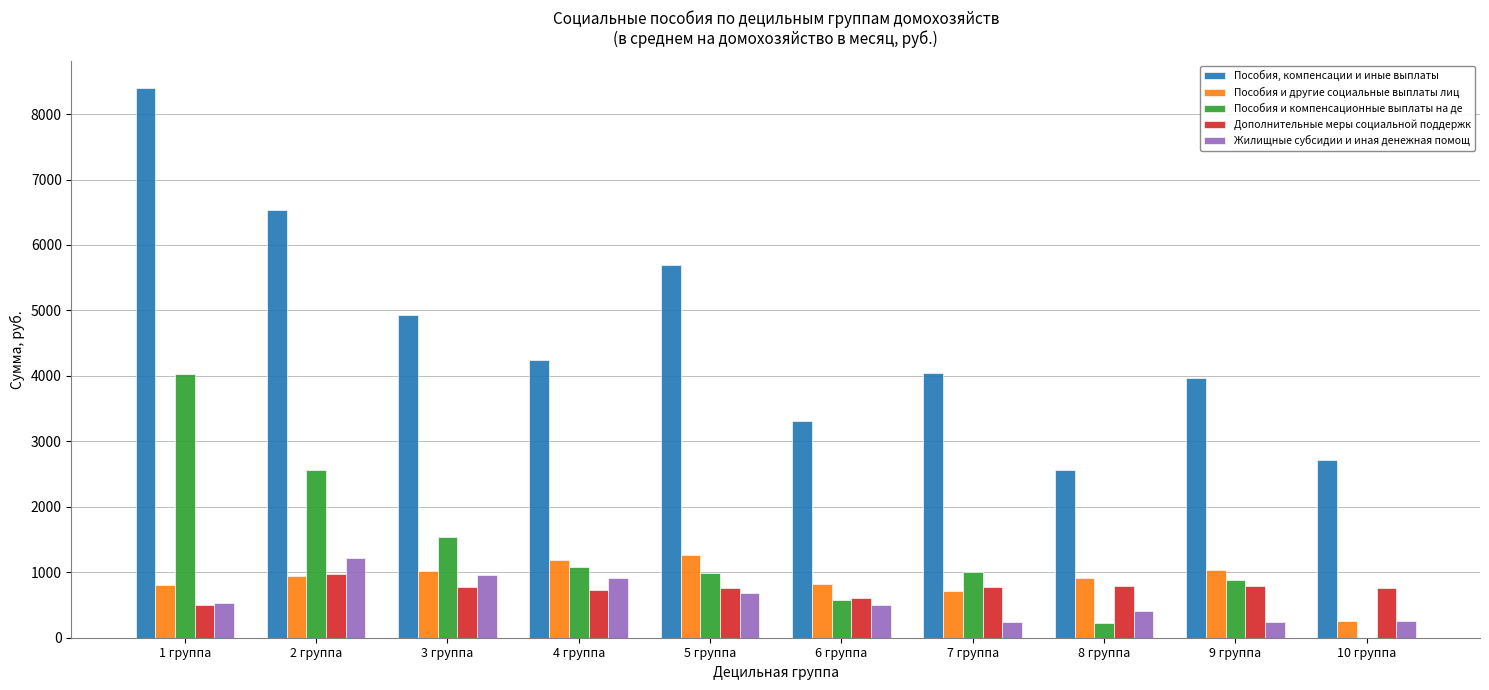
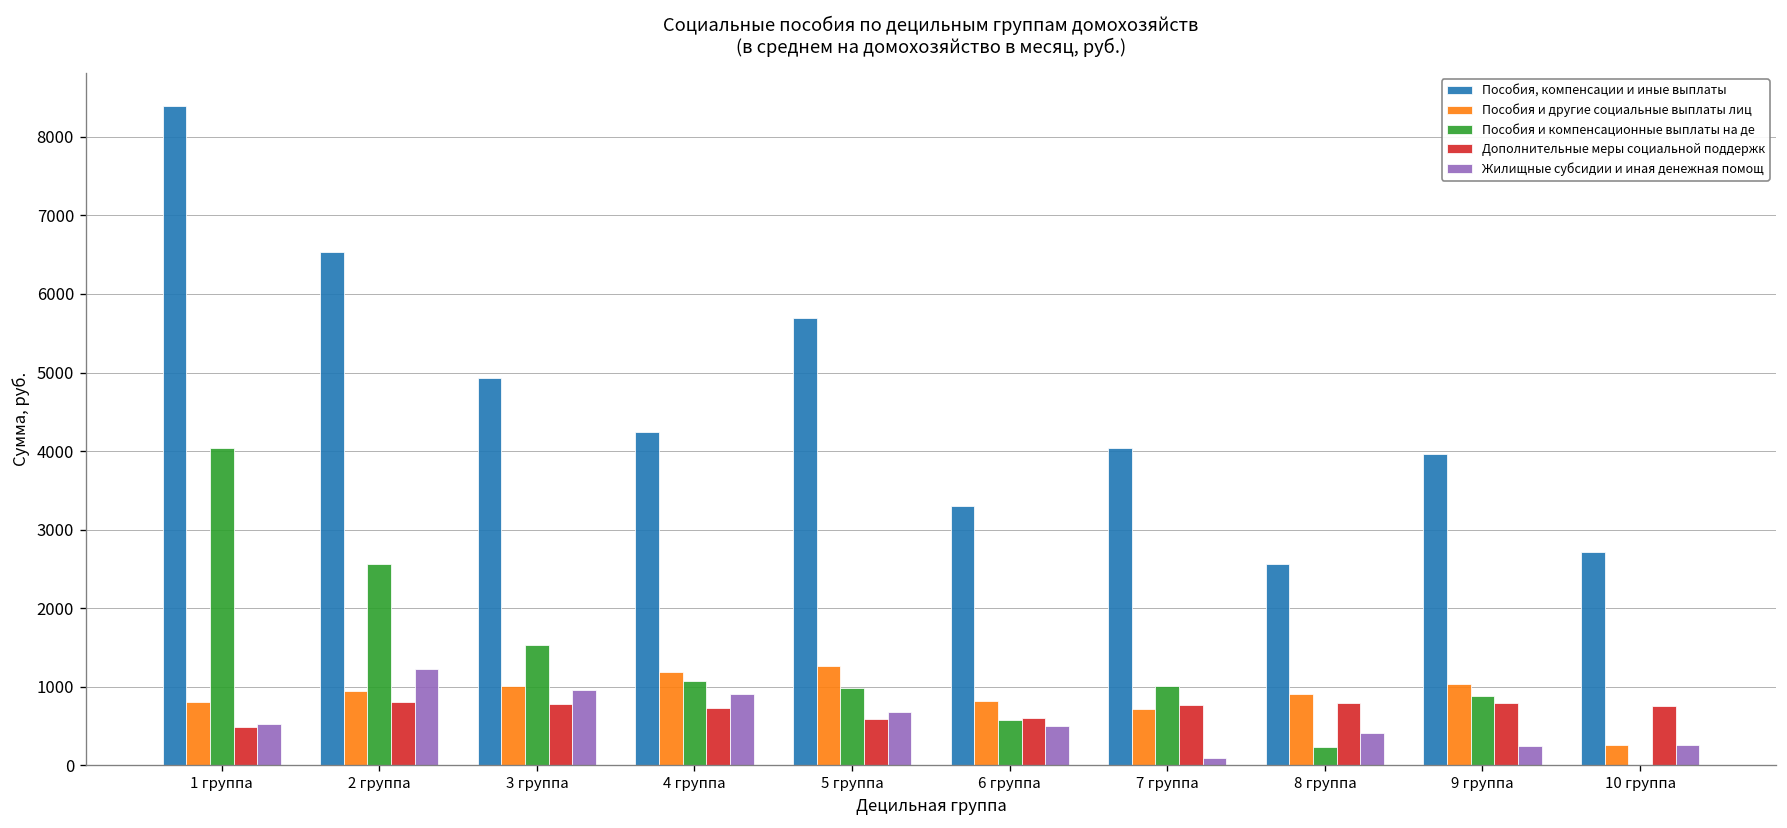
Дополнительные меры социальной поддержк, 2 группа: 1000 -> 800
Дополнительные меры социальной поддержк, 5 группа: 800 -> 600
Жилищные субсидии и иная денежная помощ, 7 группа: 200 -> 100
